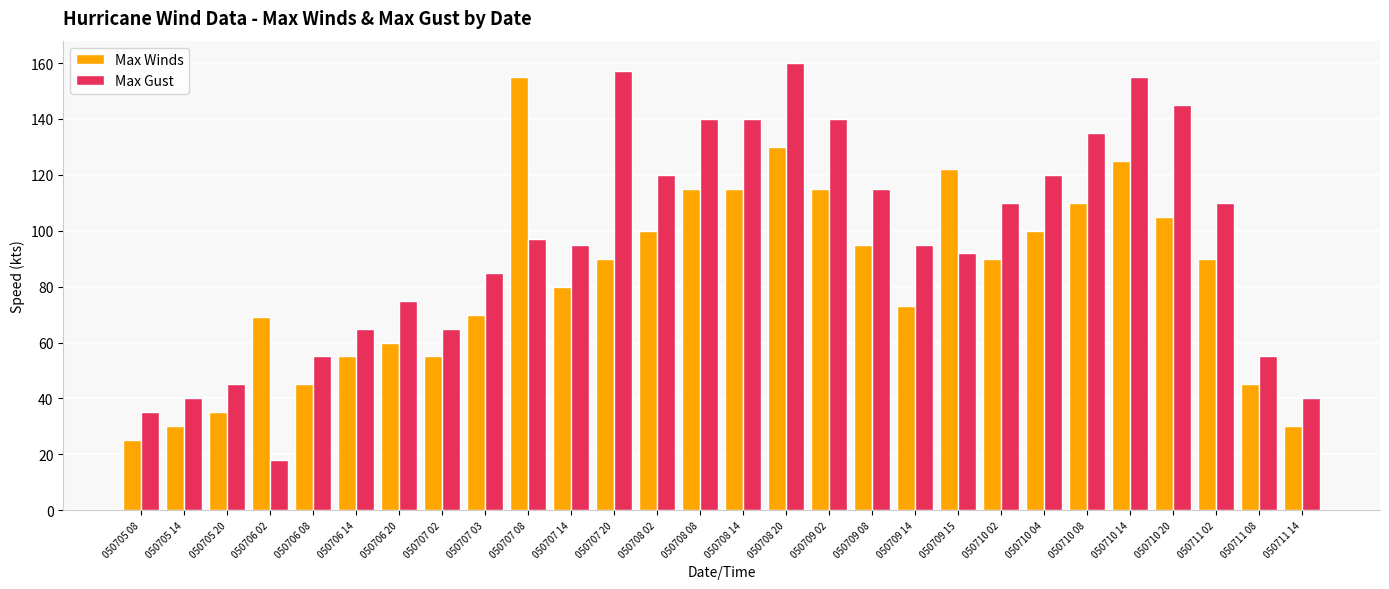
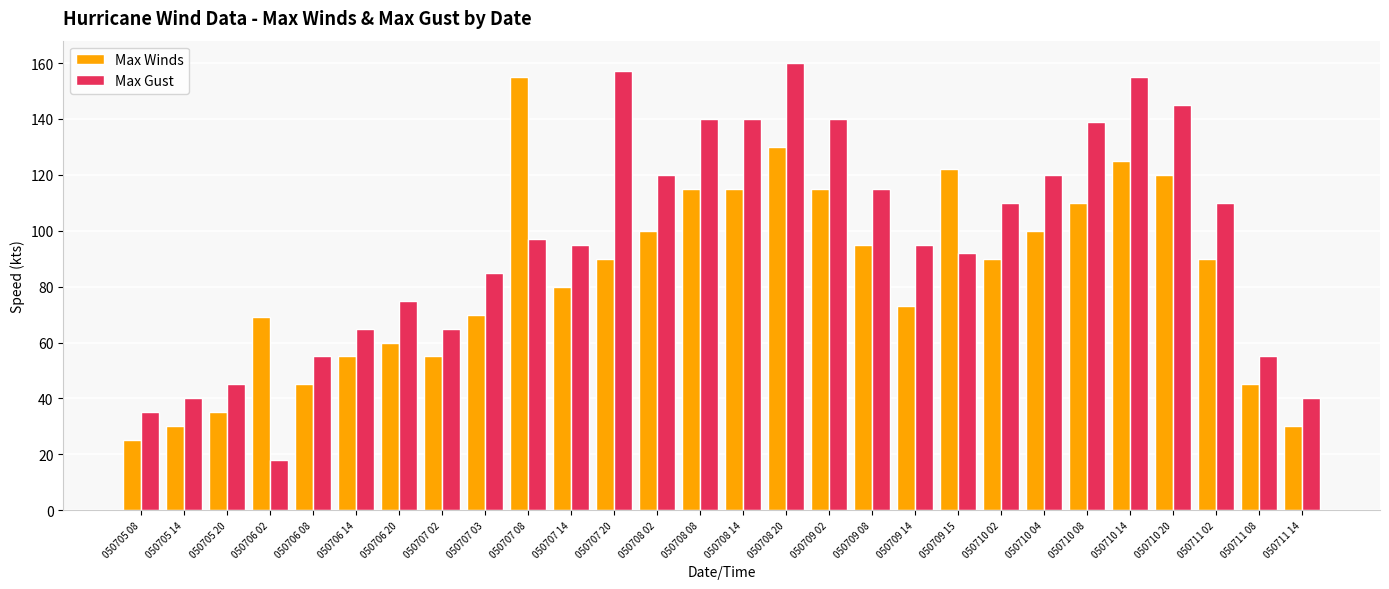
Max Gust, 050710 08: 135 -> 139
Max Winds, 050710 20: 105 -> 120
